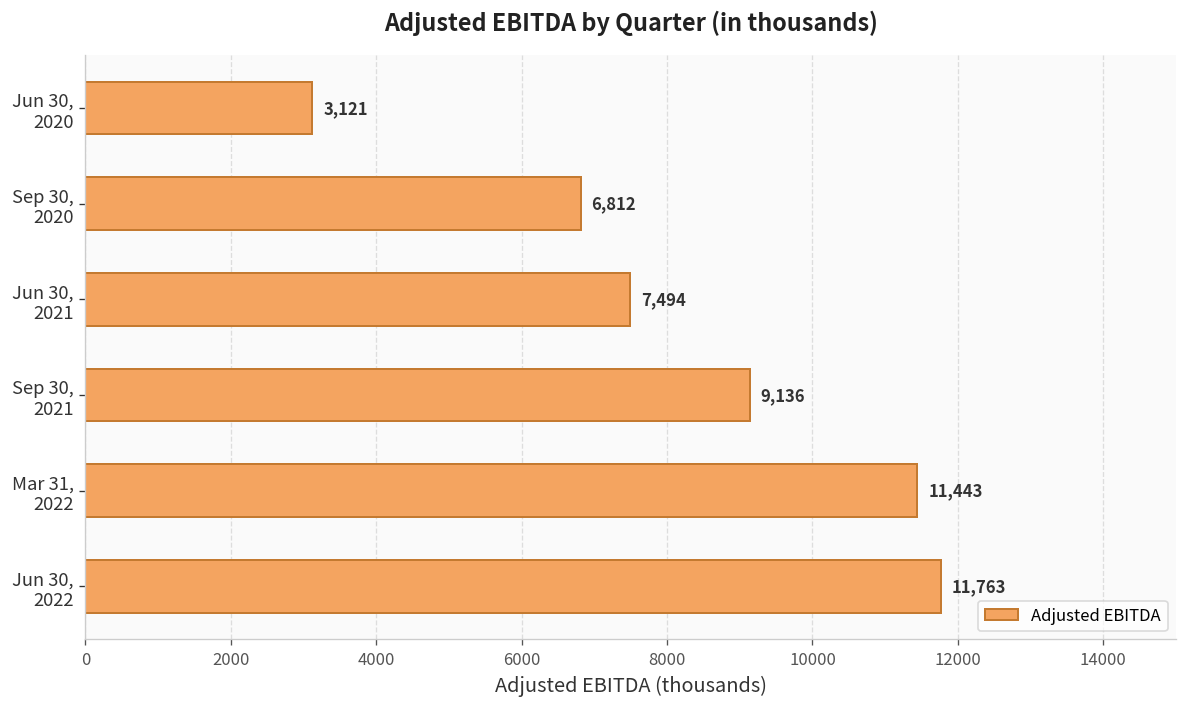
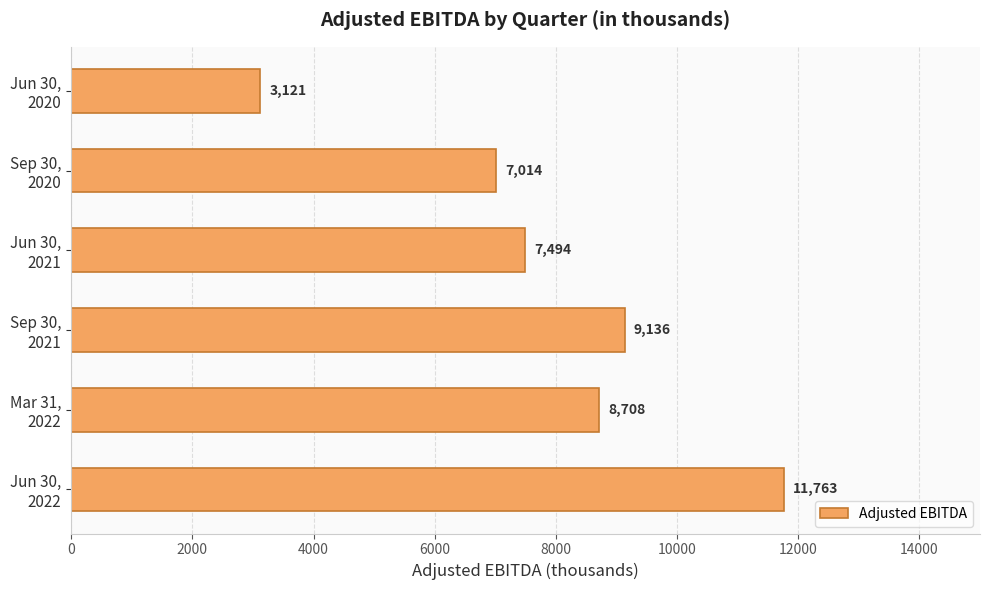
Sep 30, 2020: 6,812 -> 7,014
Mar 31, 2022: 11,443 -> 8,708
